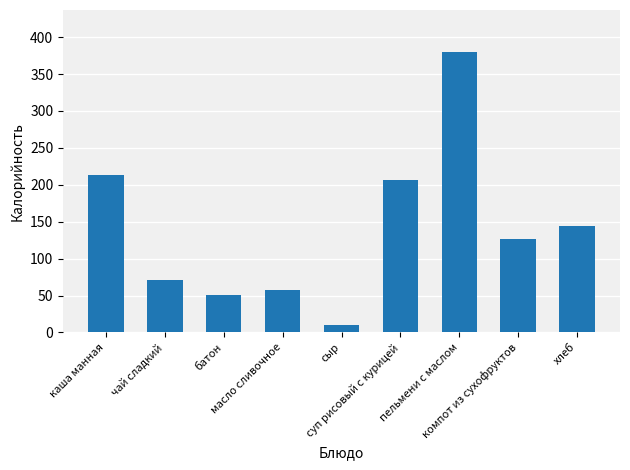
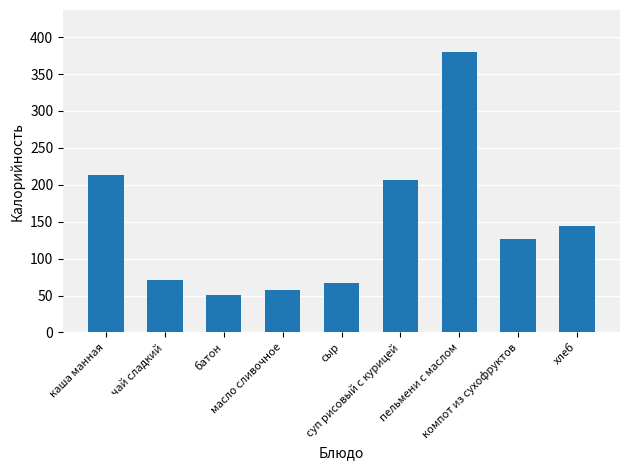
сыр: 10 -> 70
